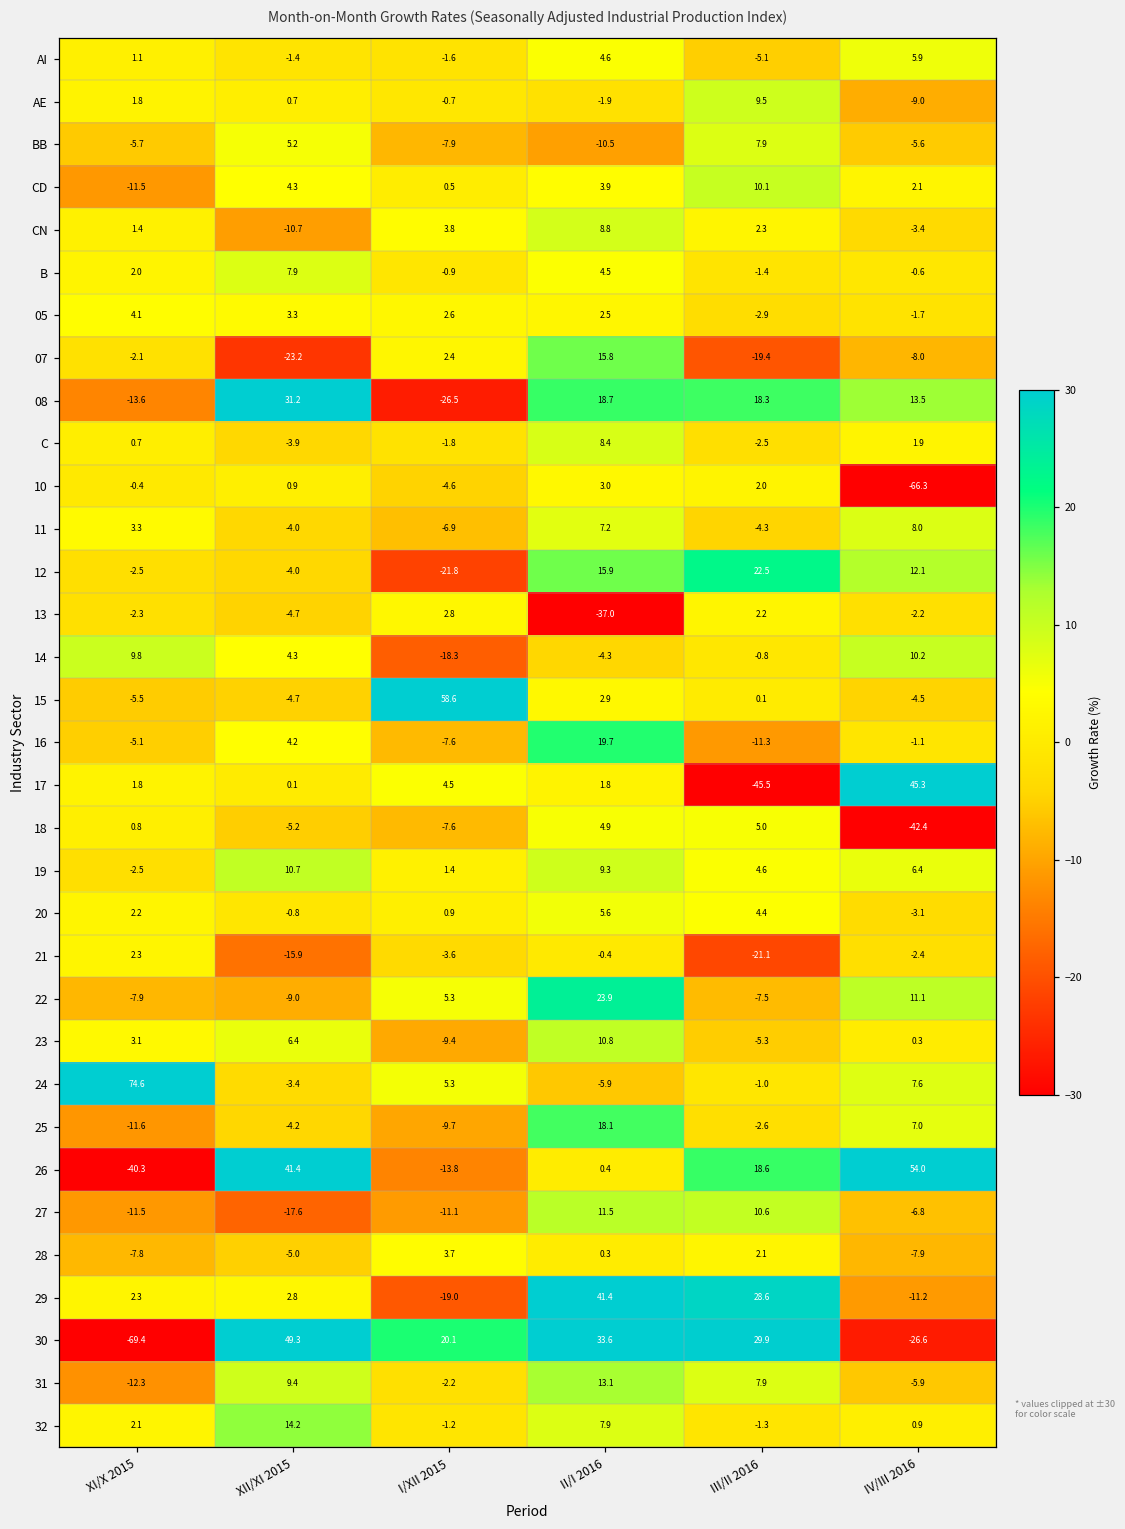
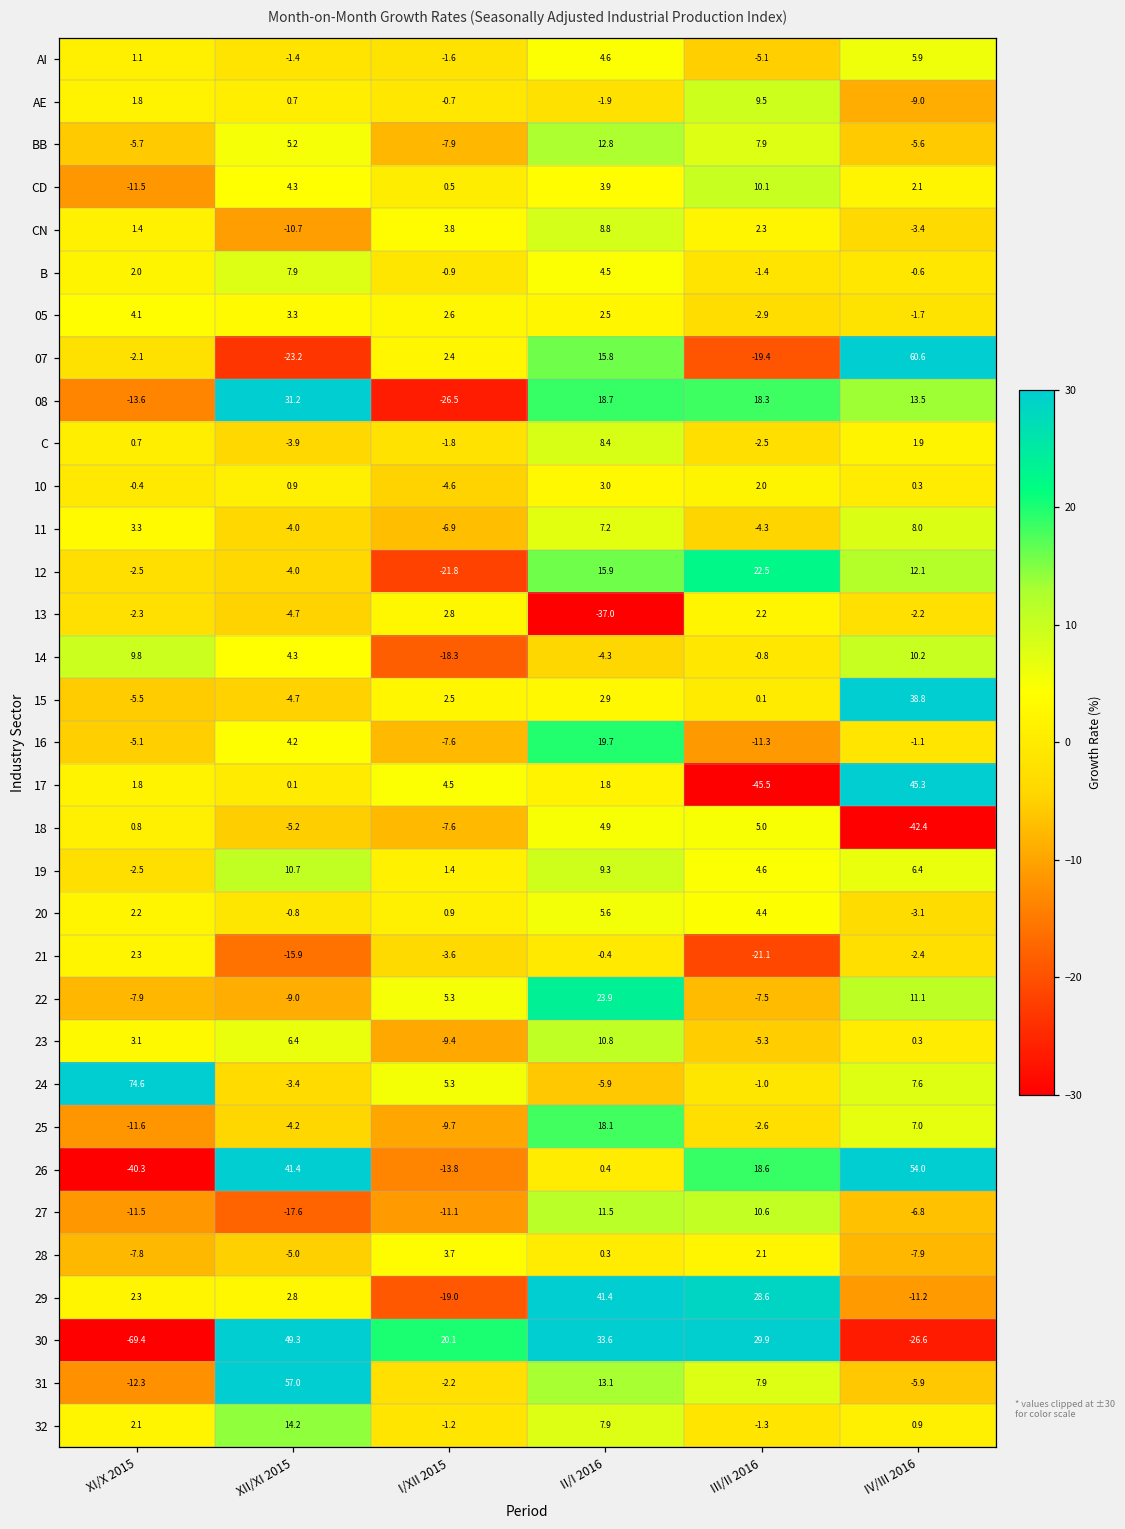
BB, II/I 2016: -10.5 -> 12.8
07, IV/III 2016: -8.0 -> 60.6
10, IV/III 2016: -66.3 -> 0.3
15, I/XII 2015: 58.6 -> 2.5
15, IV/III 2016: -4.5 -> 38.8
31, XII/XI 2015: 9.4 -> 57.0
